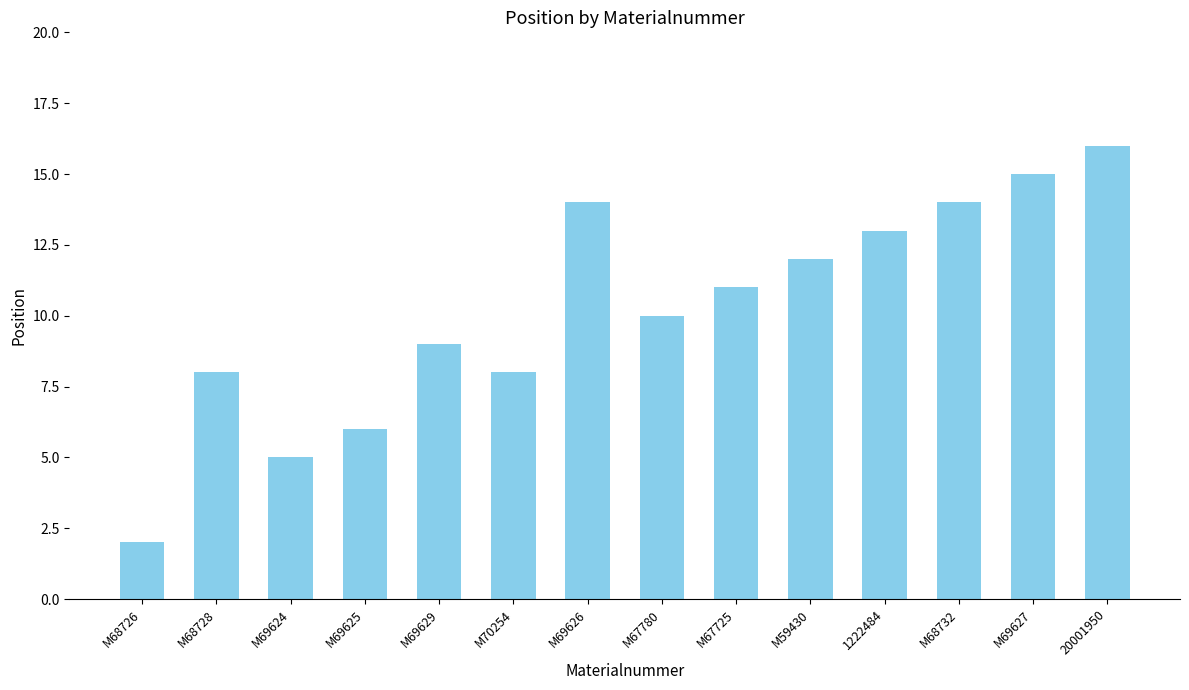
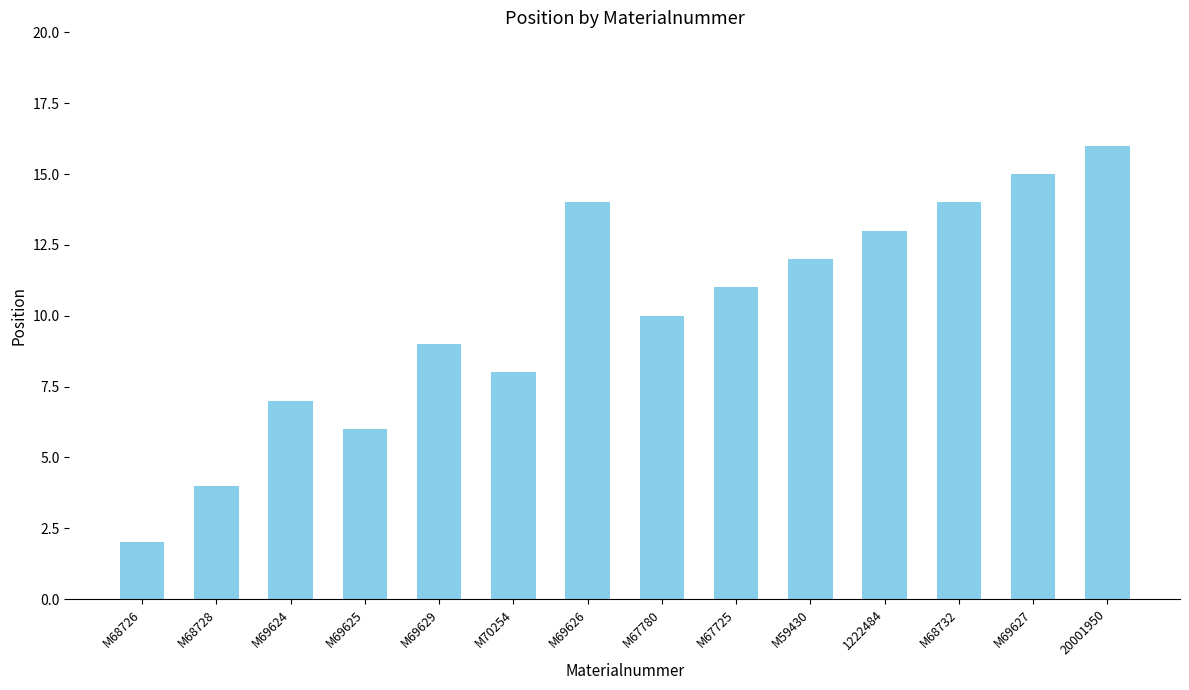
M68728: 8 -> 4
M69624: 5 -> 7
